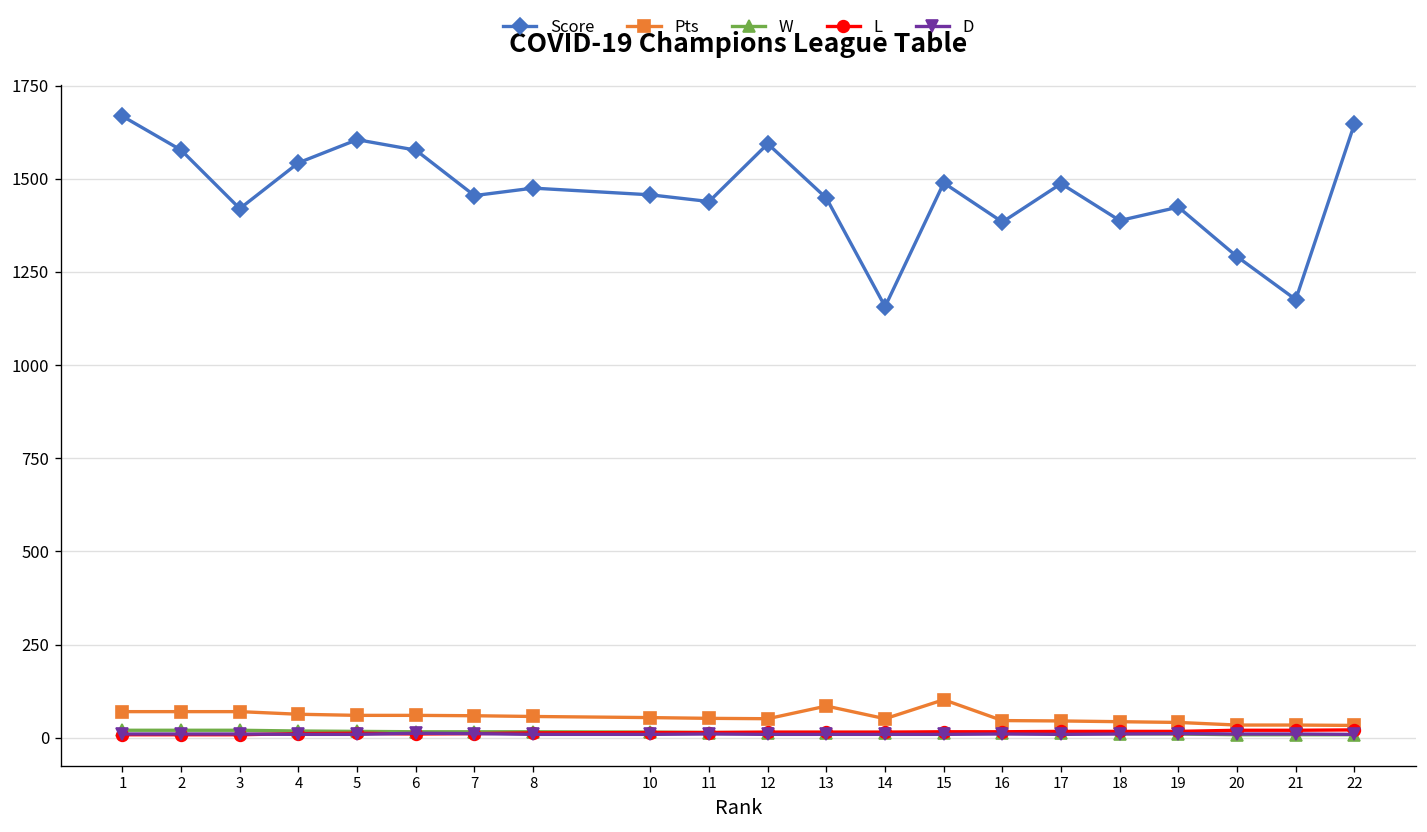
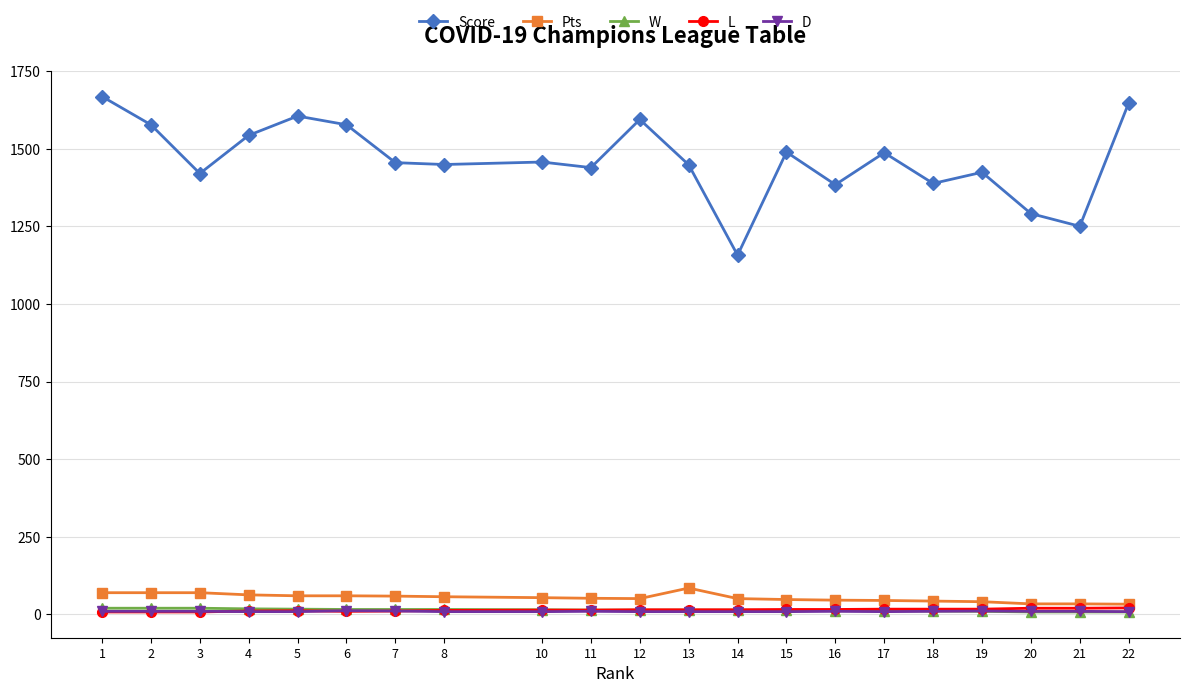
Score, 8: 1480 -> 1450
Pts, 15: 100 -> 50
Score, 21: 1180 -> 1250
